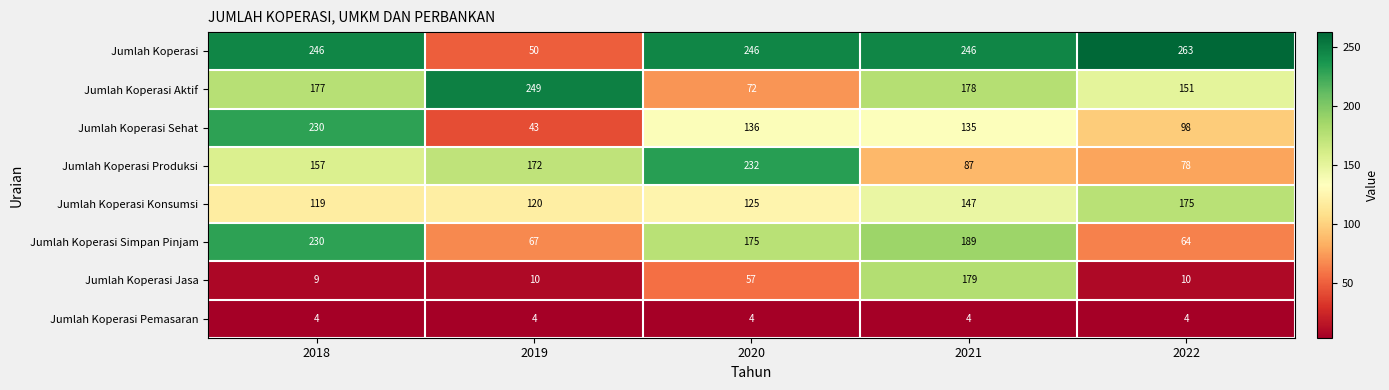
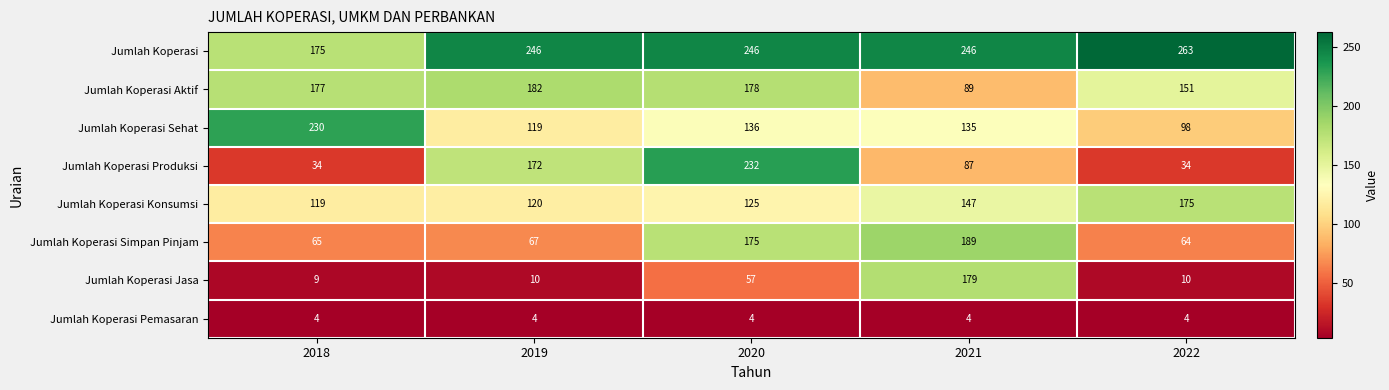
Jumlah Koperasi, 2018: 246 -> 175
Jumlah Koperasi, 2019: 50 -> 246
Jumlah Koperasi Aktif, 2019: 249 -> 182
Jumlah Koperasi Aktif, 2020: 72 -> 178
Jumlah Koperasi Aktif, 2021: 178 -> 89
Jumlah Koperasi Sehat, 2019: 43 -> 119
Jumlah Koperasi Produksi, 2018: 157 -> 34
Jumlah Koperasi Produksi, 2022: 78 -> 34
Jumlah Koperasi Simpan Pinjam, 2018: 230 -> 65
